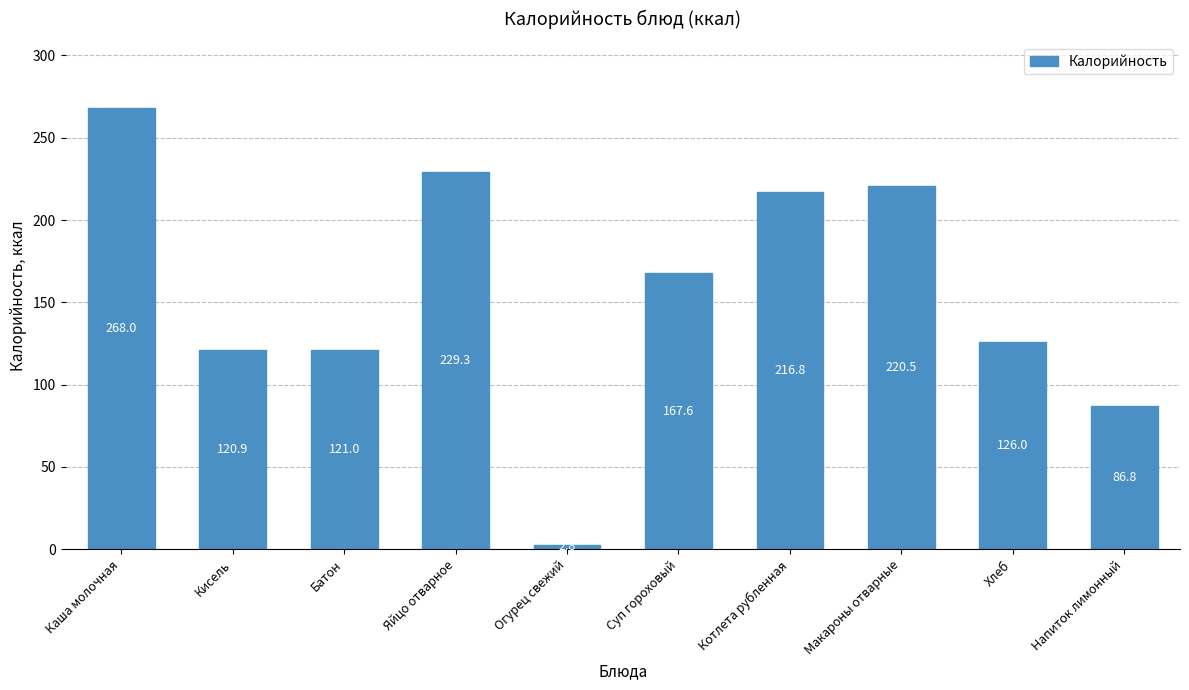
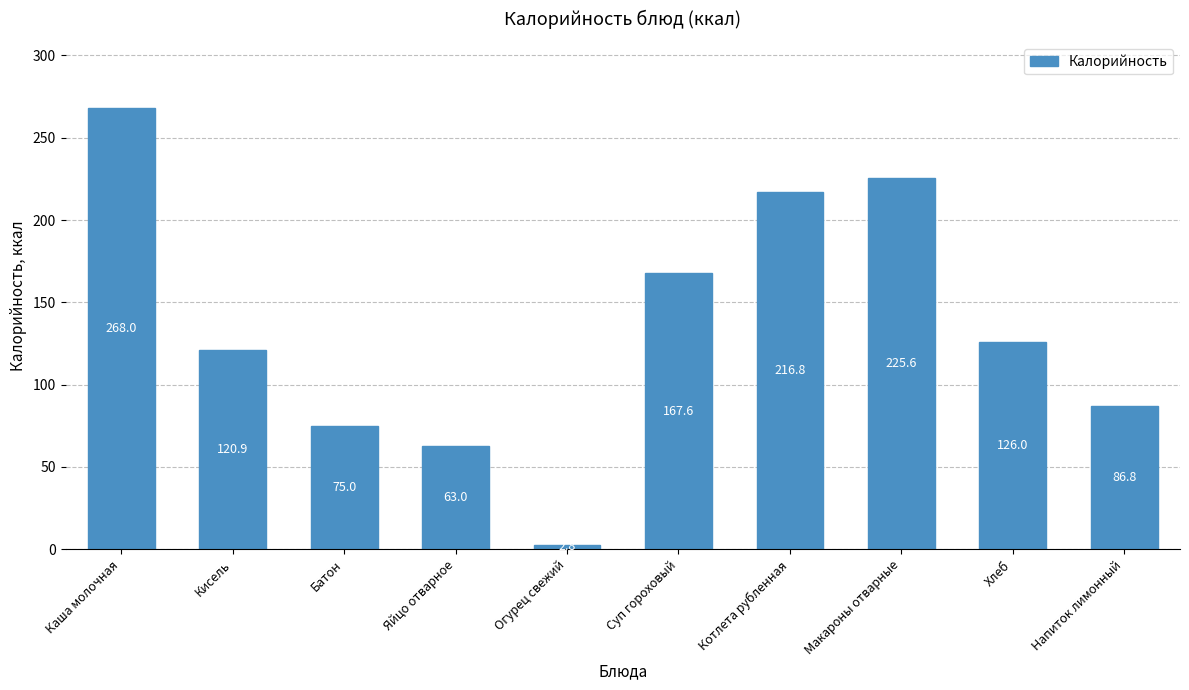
Батон: 121.0 -> 75.0
Яйцо отварное: 229.3 -> 63.0
Макароны отварные: 220.5 -> 225.6
